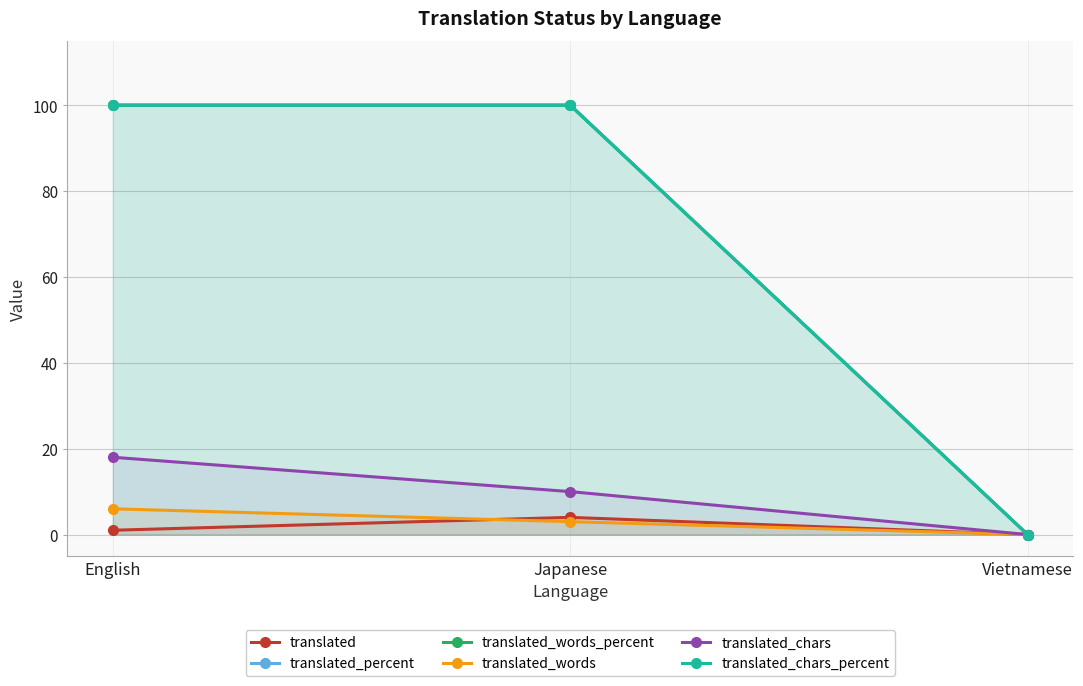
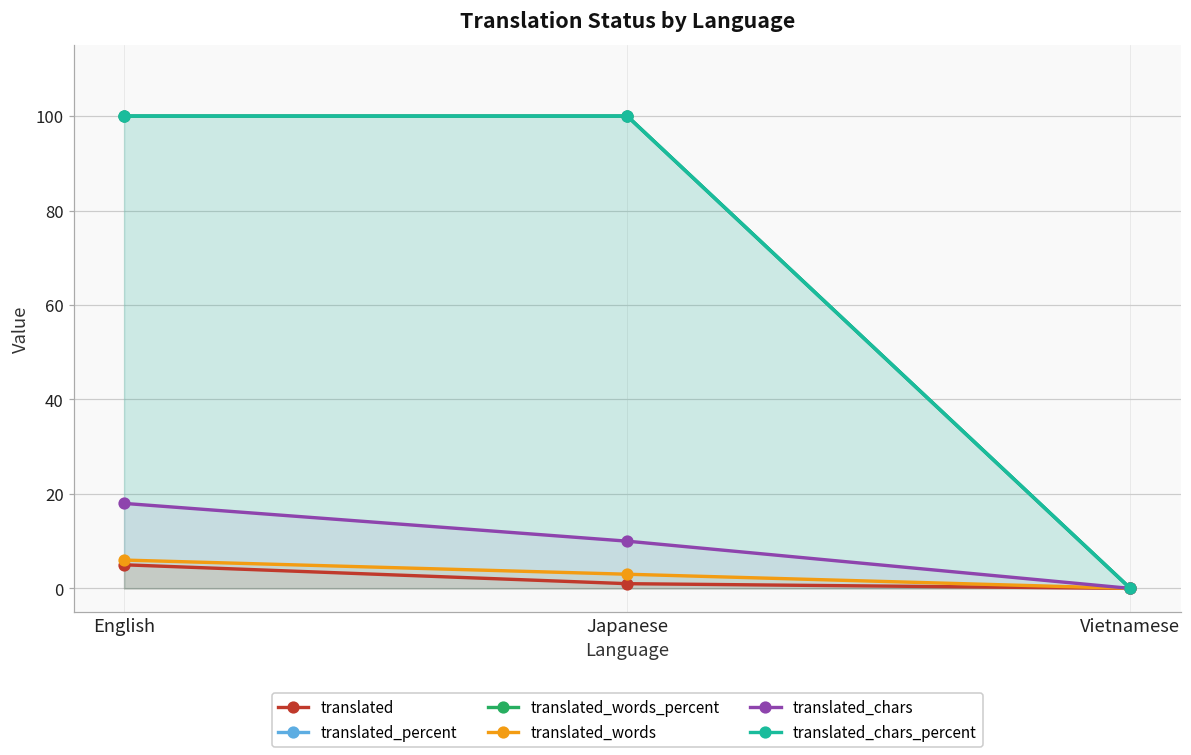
translated, English: 1 -> 5
translated, Japanese: 4 -> 1
